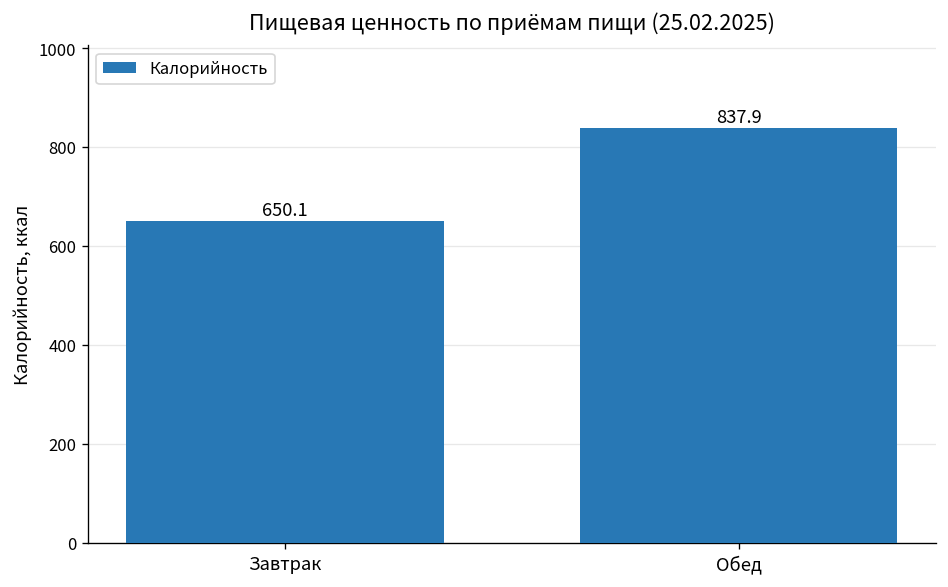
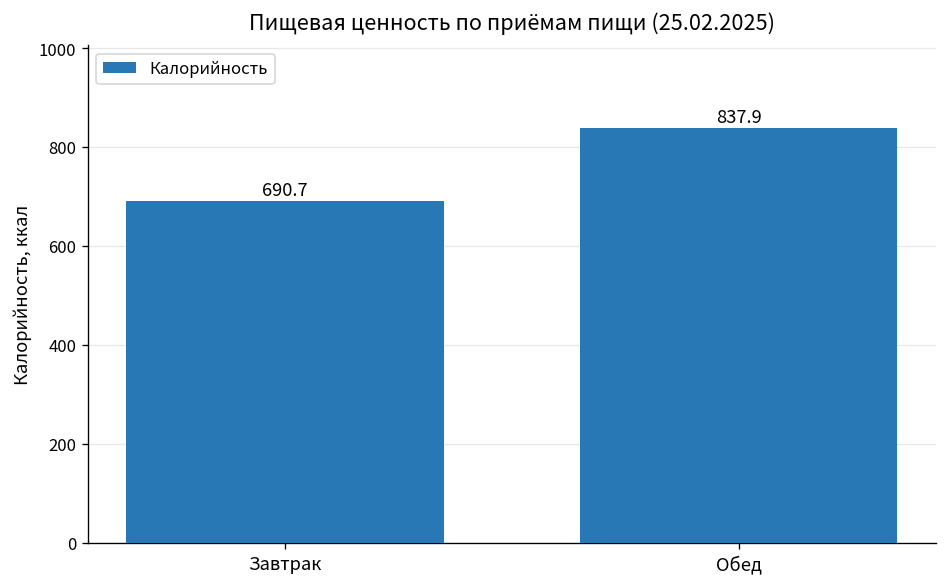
Завтрак: 650.1 -> 690.7
